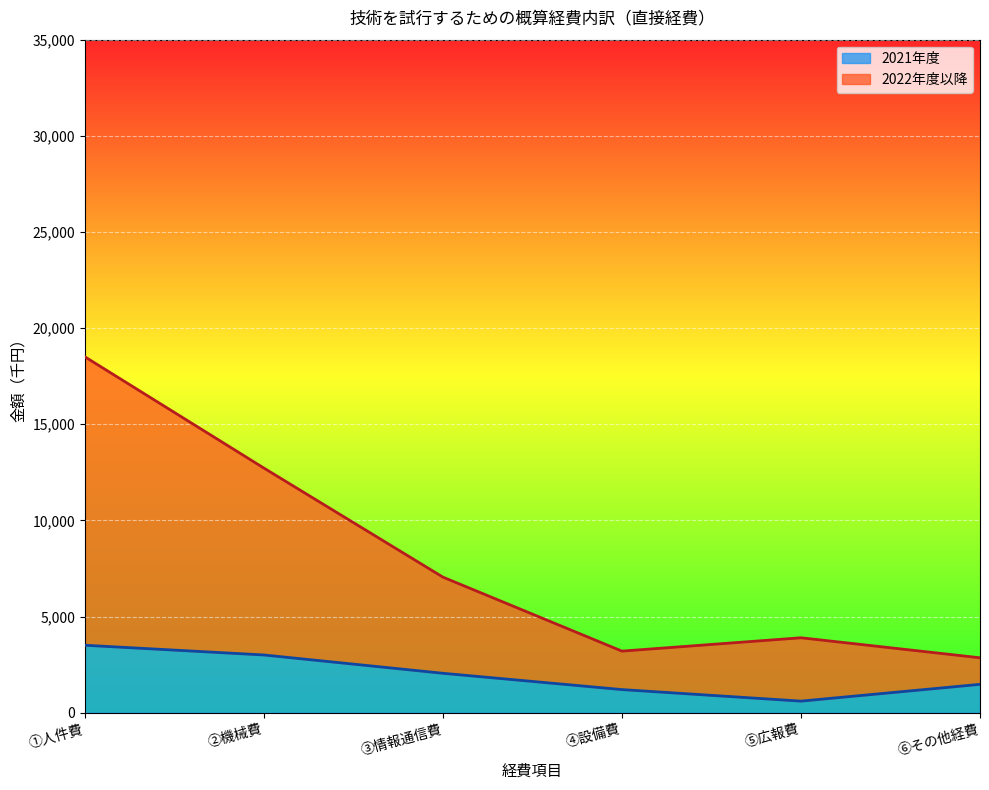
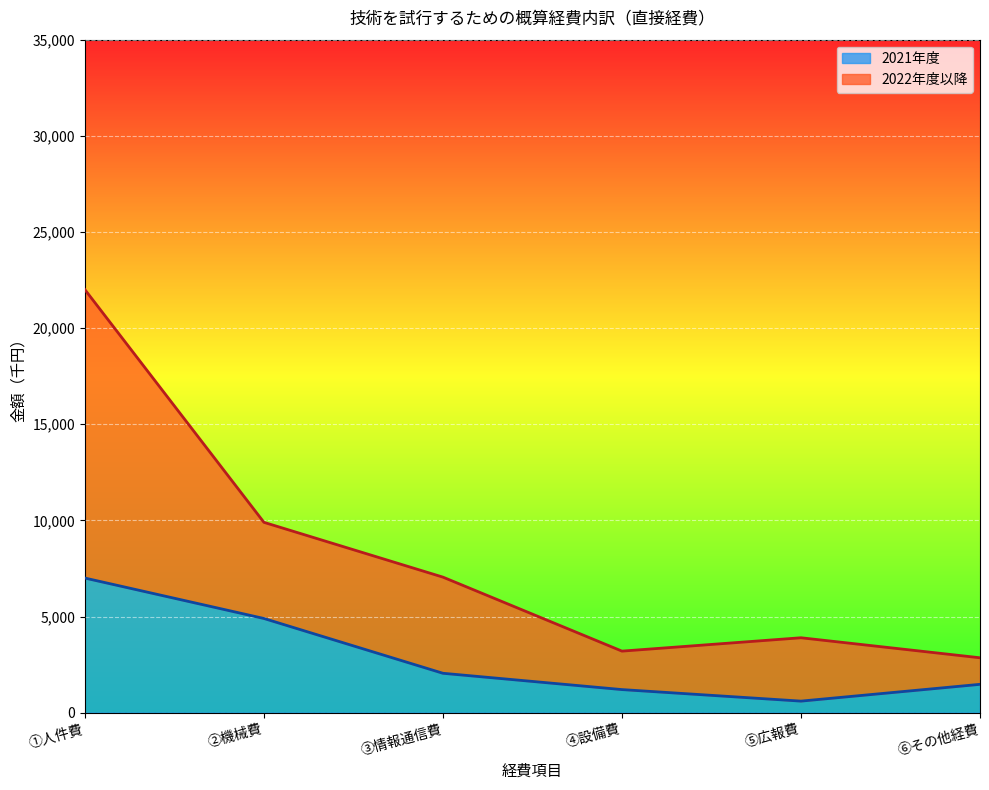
2021年度, ①人件費: 3,500 -> 7,000
2021年度, ②機械費: 3,000 -> 4,900
2022年度以降, ②機械費: 9,700 -> 5,000
